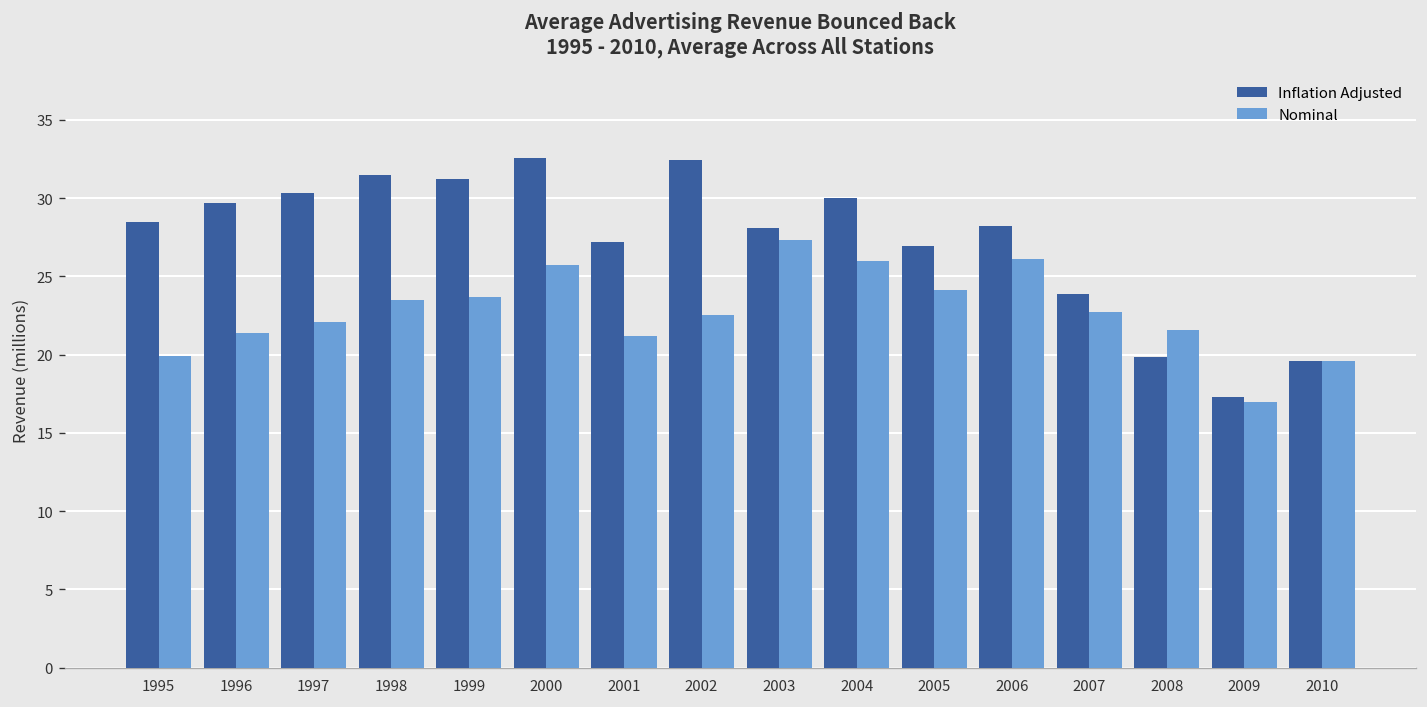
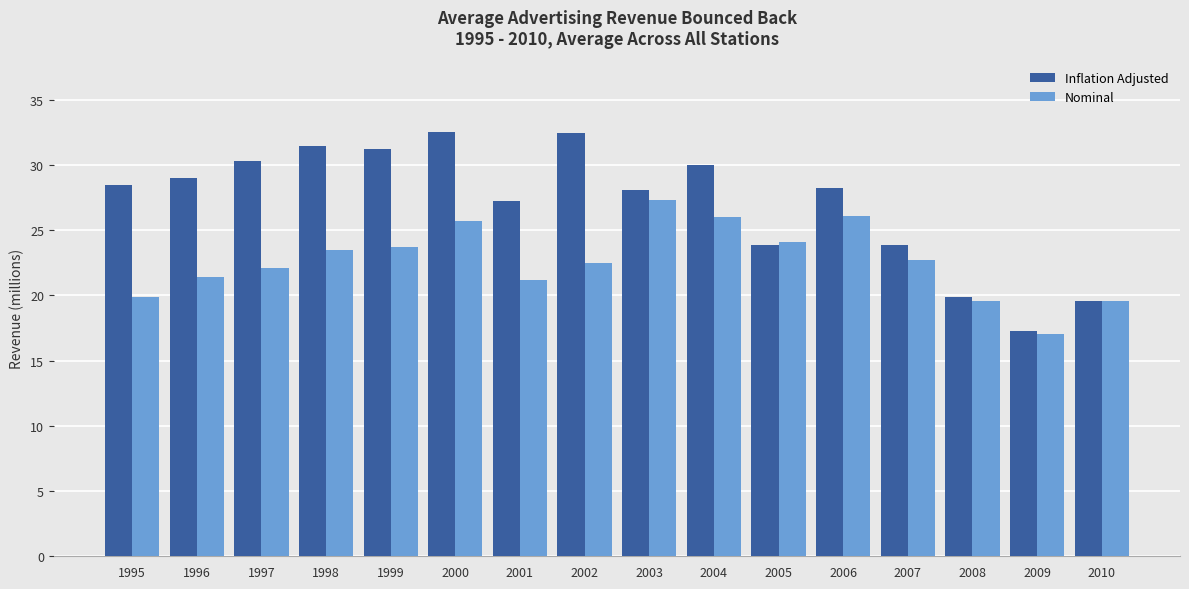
Inflation Adjusted, 1996: 29.7 -> 29.0
Inflation Adjusted, 2005: 26.9 -> 23.8
Nominal, 2008: 21.6 -> 19.6
